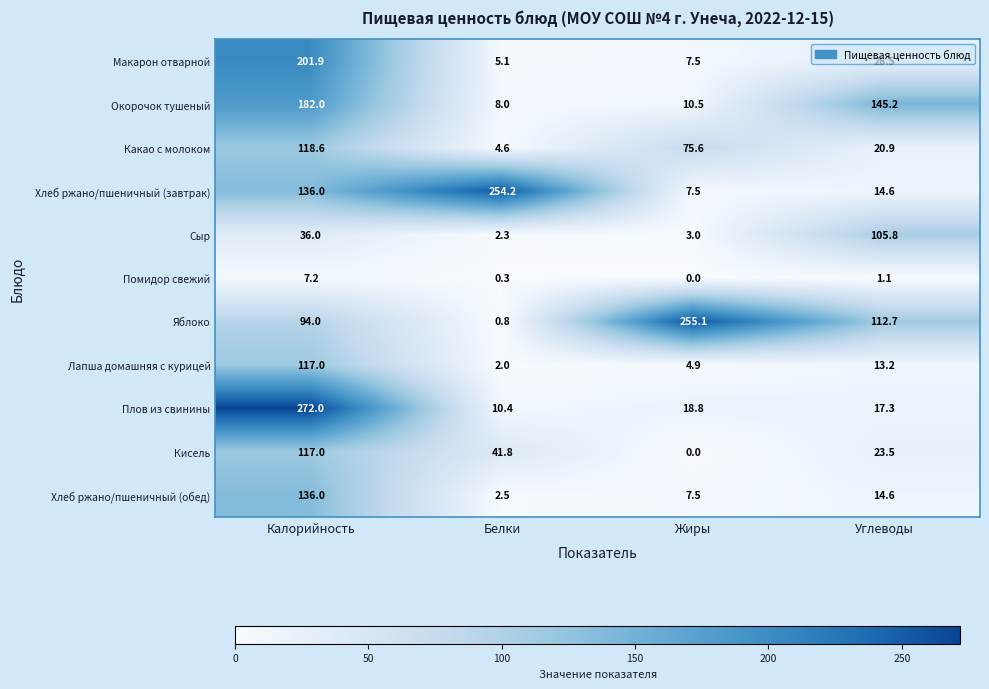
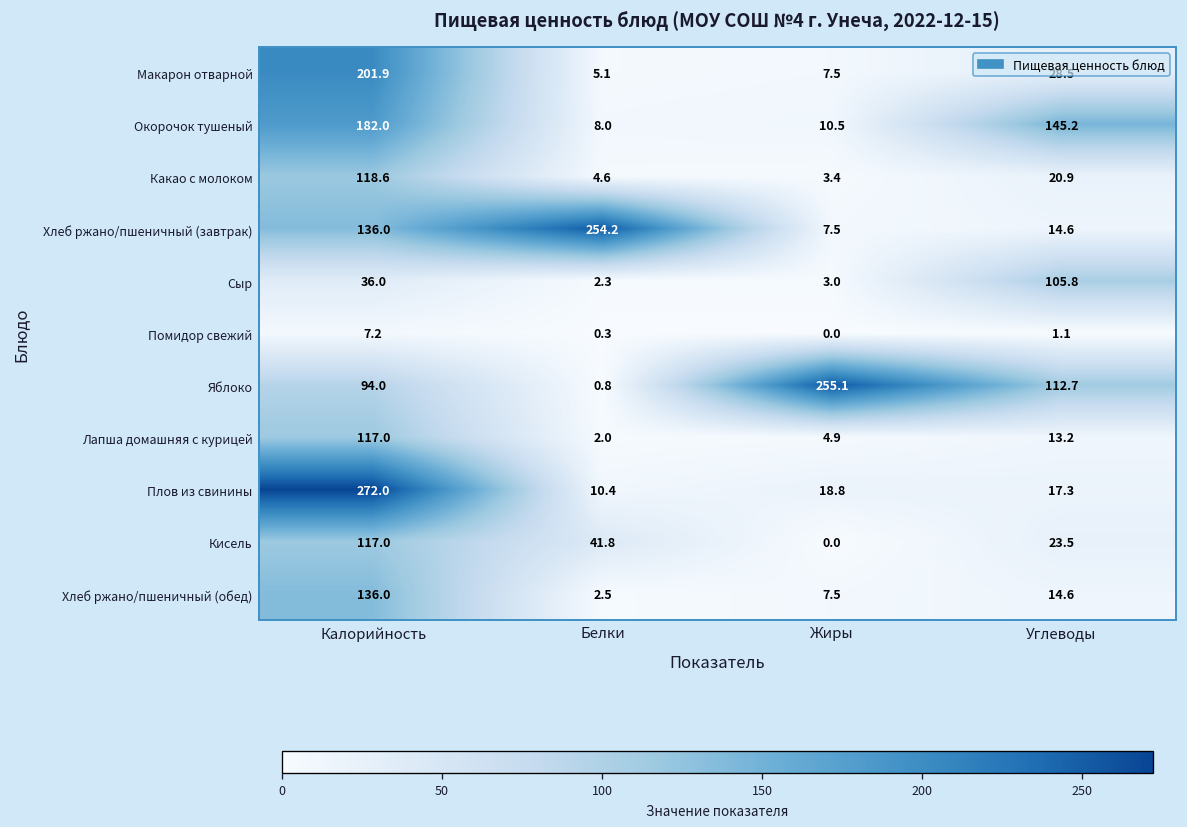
Какао с молоком, Жиры: 75.6 -> 3.4
